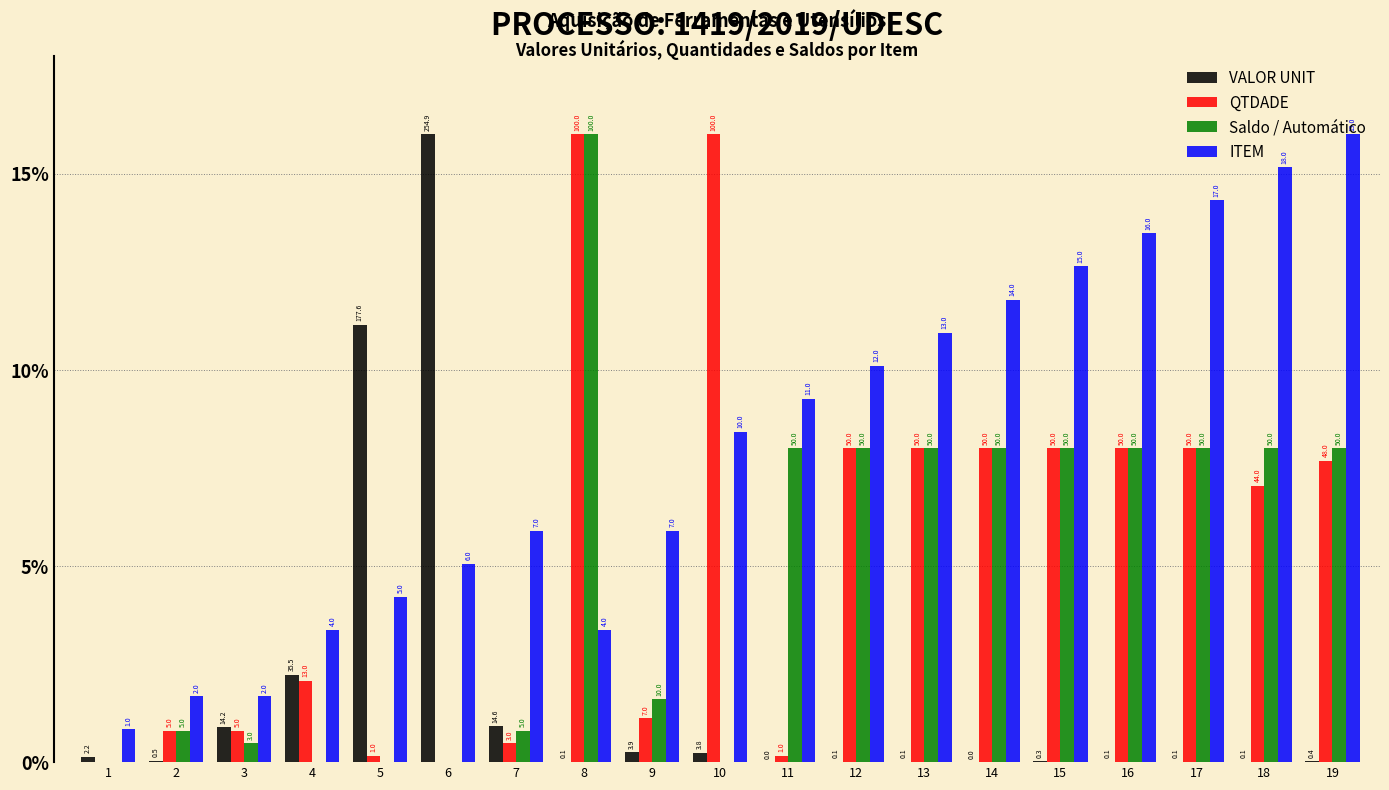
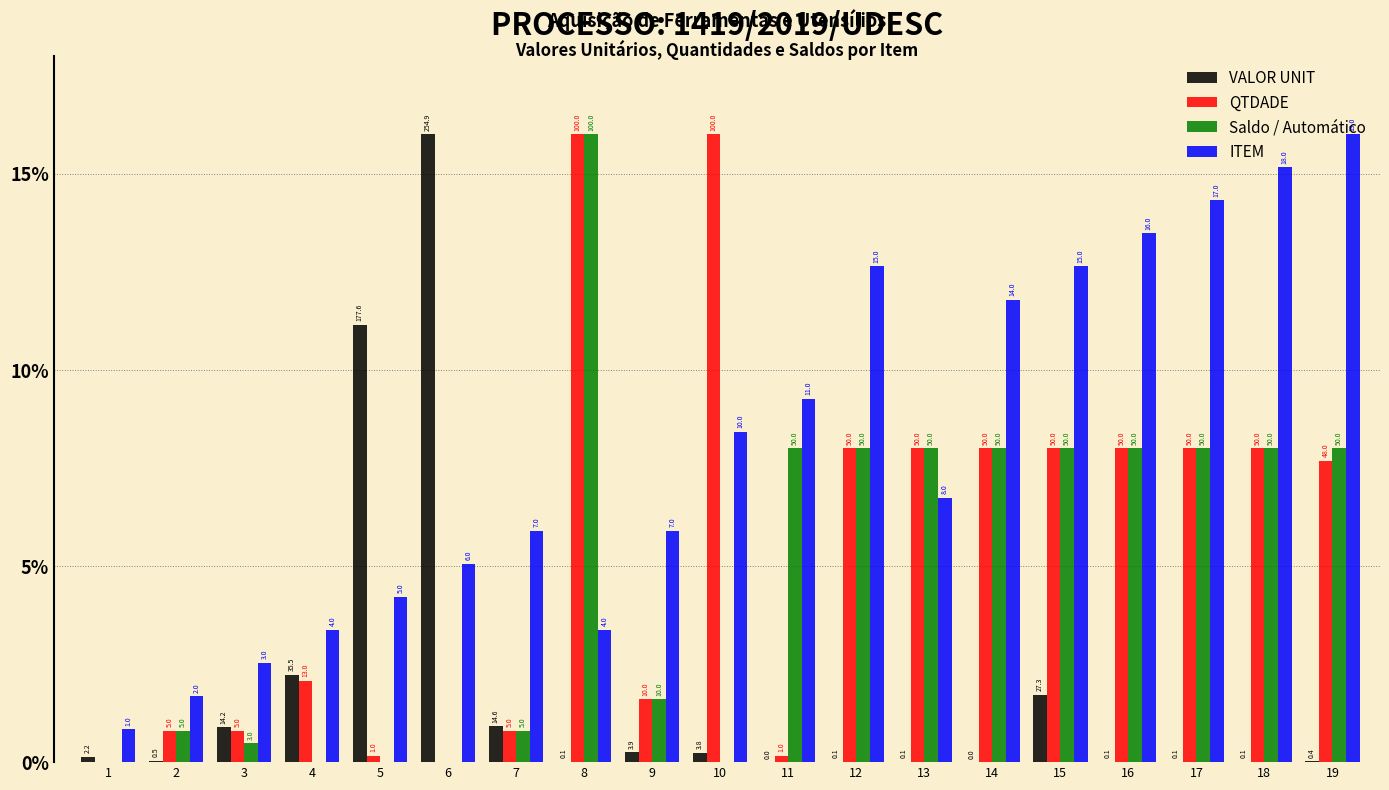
ITEM, 3: 2.0 -> 3.0
QTDADE, 7: 3.0 -> 5.0
QTDADE, 9: 7.0 -> 10.0
ITEM, 12: 12.0 -> 15.0
ITEM, 13: 13.0 -> 8.0
VALOR UNIT, 15: 0.3 -> 27.3
QTDADE, 18: 44.0 -> 50.0
